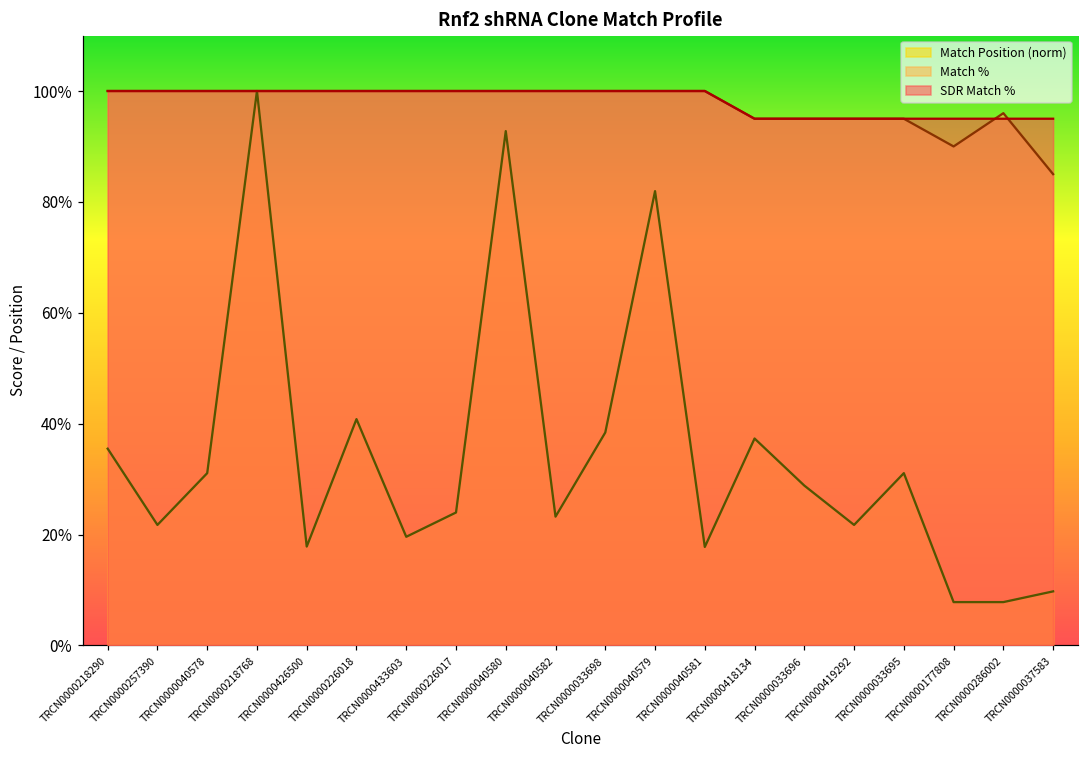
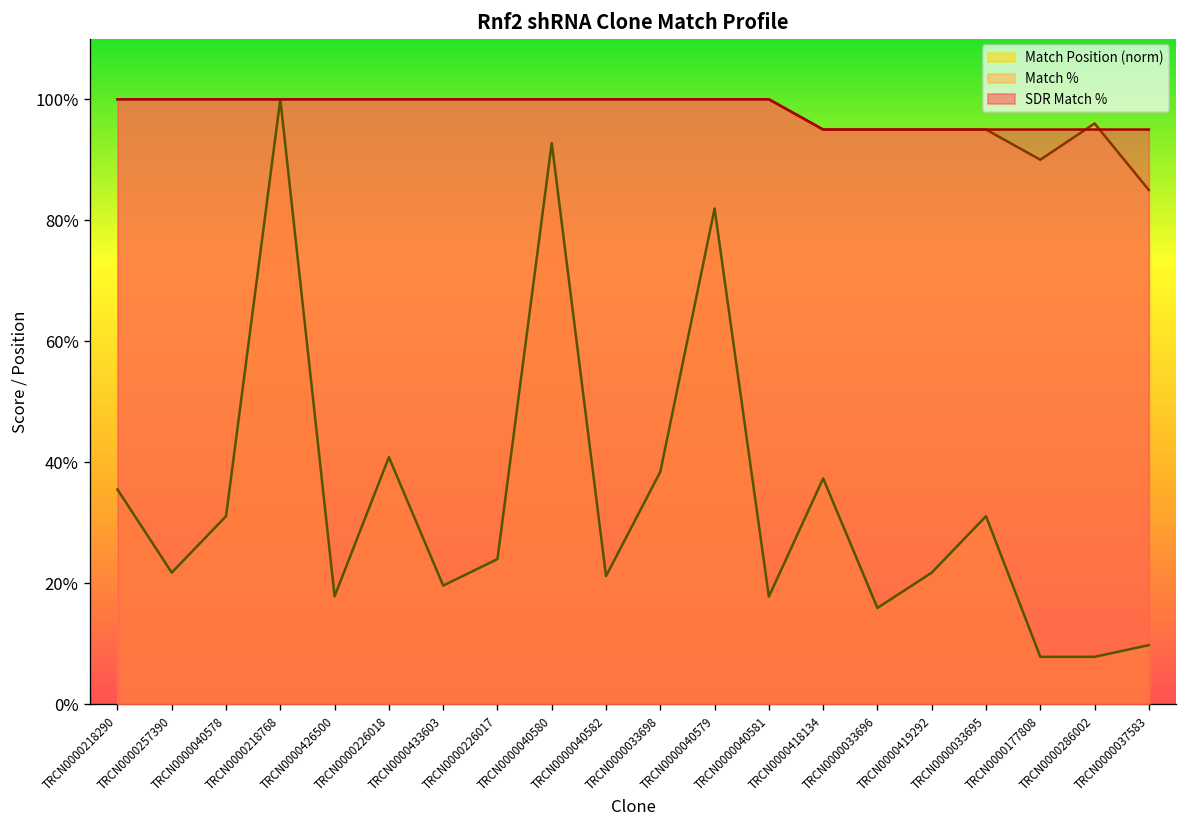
Match Position (norm), TRCN0000040582: 23% -> 21%
Match Position (norm), TRCN0000033696: 29% -> 16%
